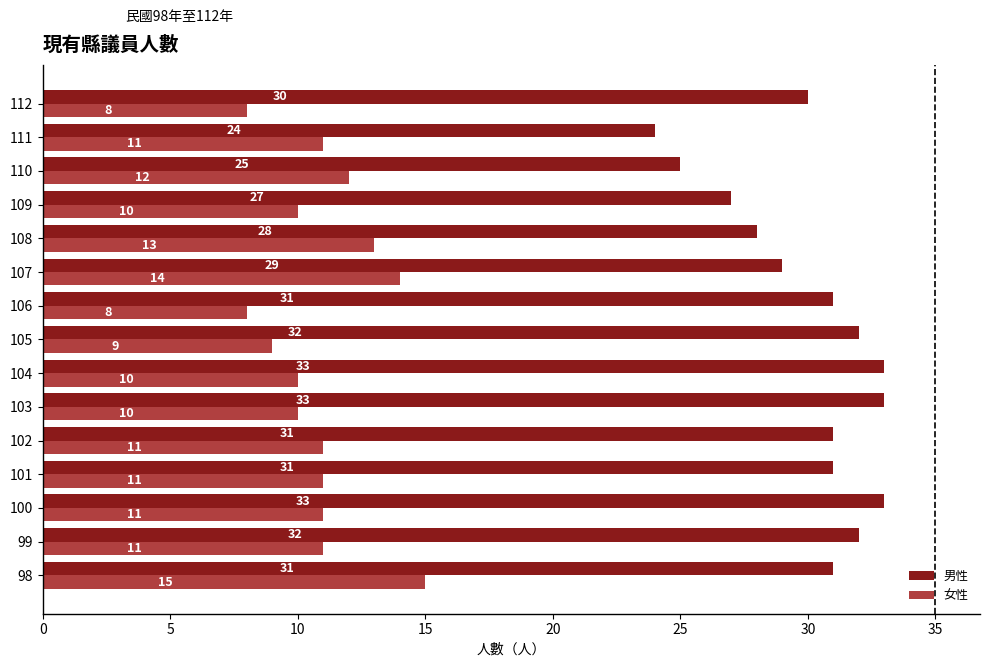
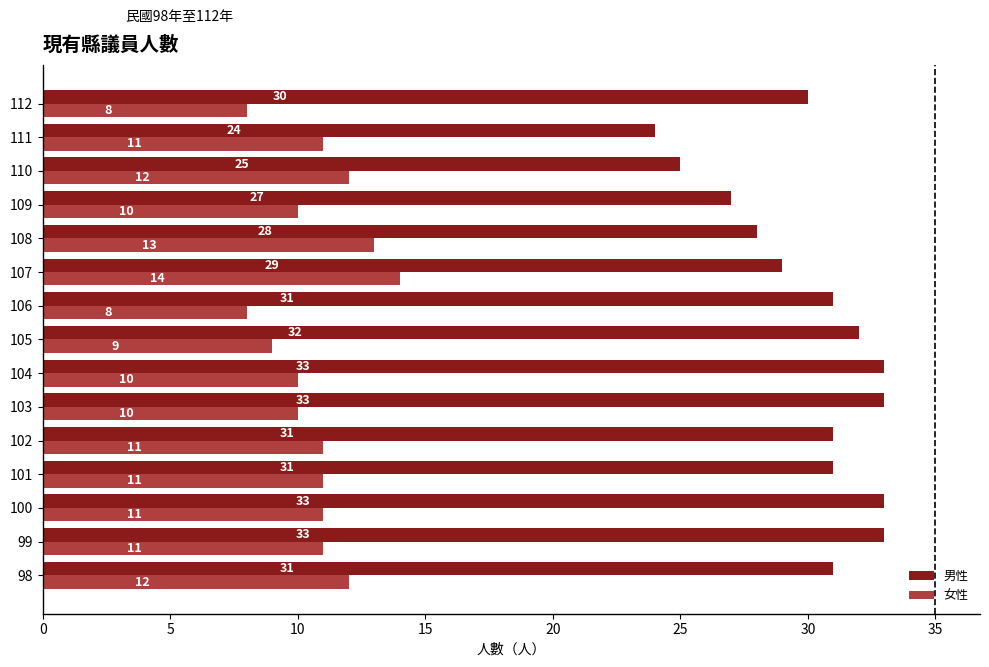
男性, 99: 32 -> 33
女性, 98: 15 -> 12
